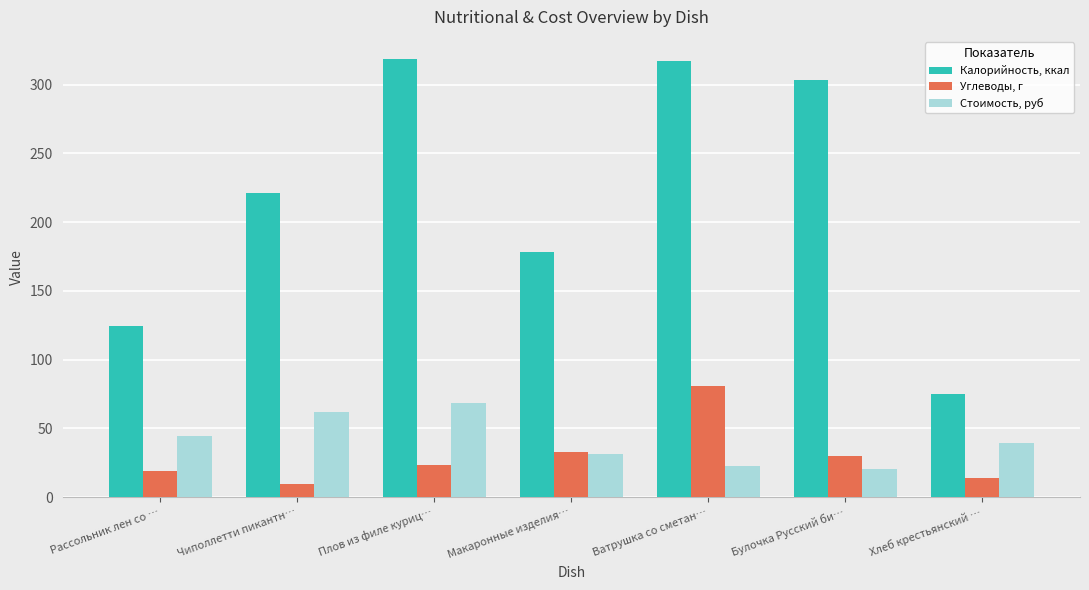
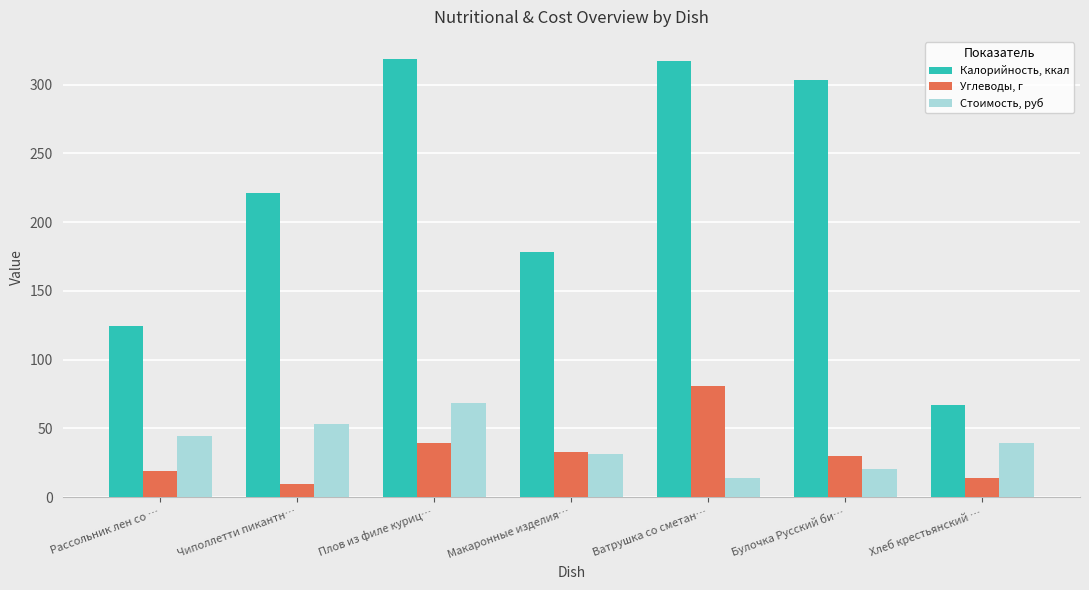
Стоимость, руб, Чиполлетти пикантн…: 62 -> 53
Углеводы, г, Плов из филе куриц…: 24 -> 40
Стоимость, руб, Ватрушка со сметан…: 23 -> 14
Калорийность, ккал, Хлеб крестьянский …: 75 -> 67
